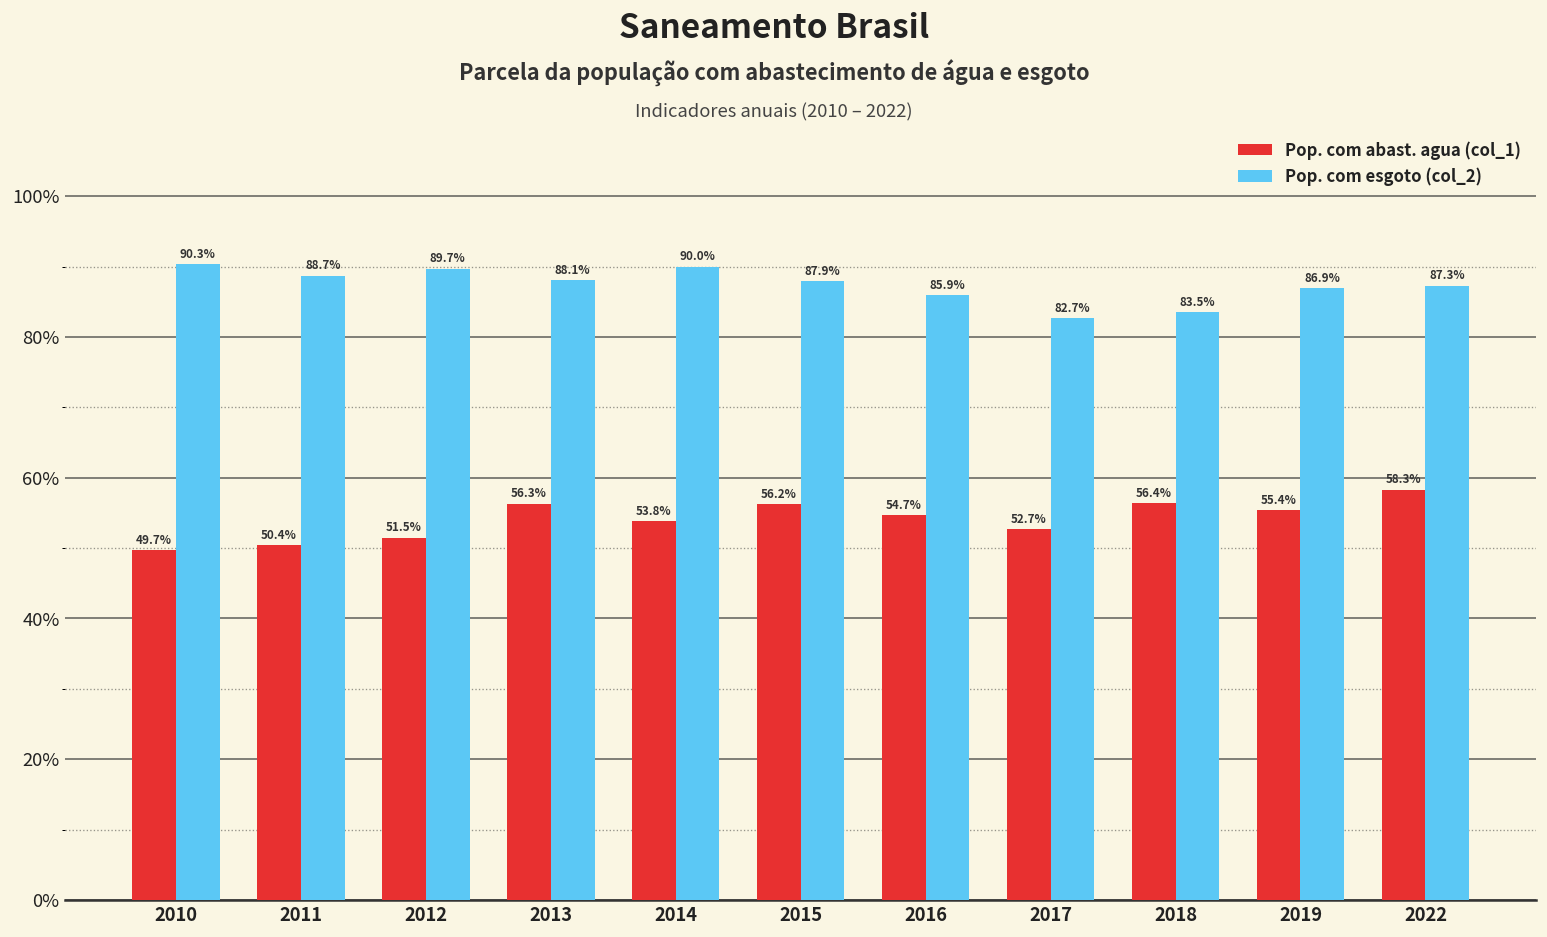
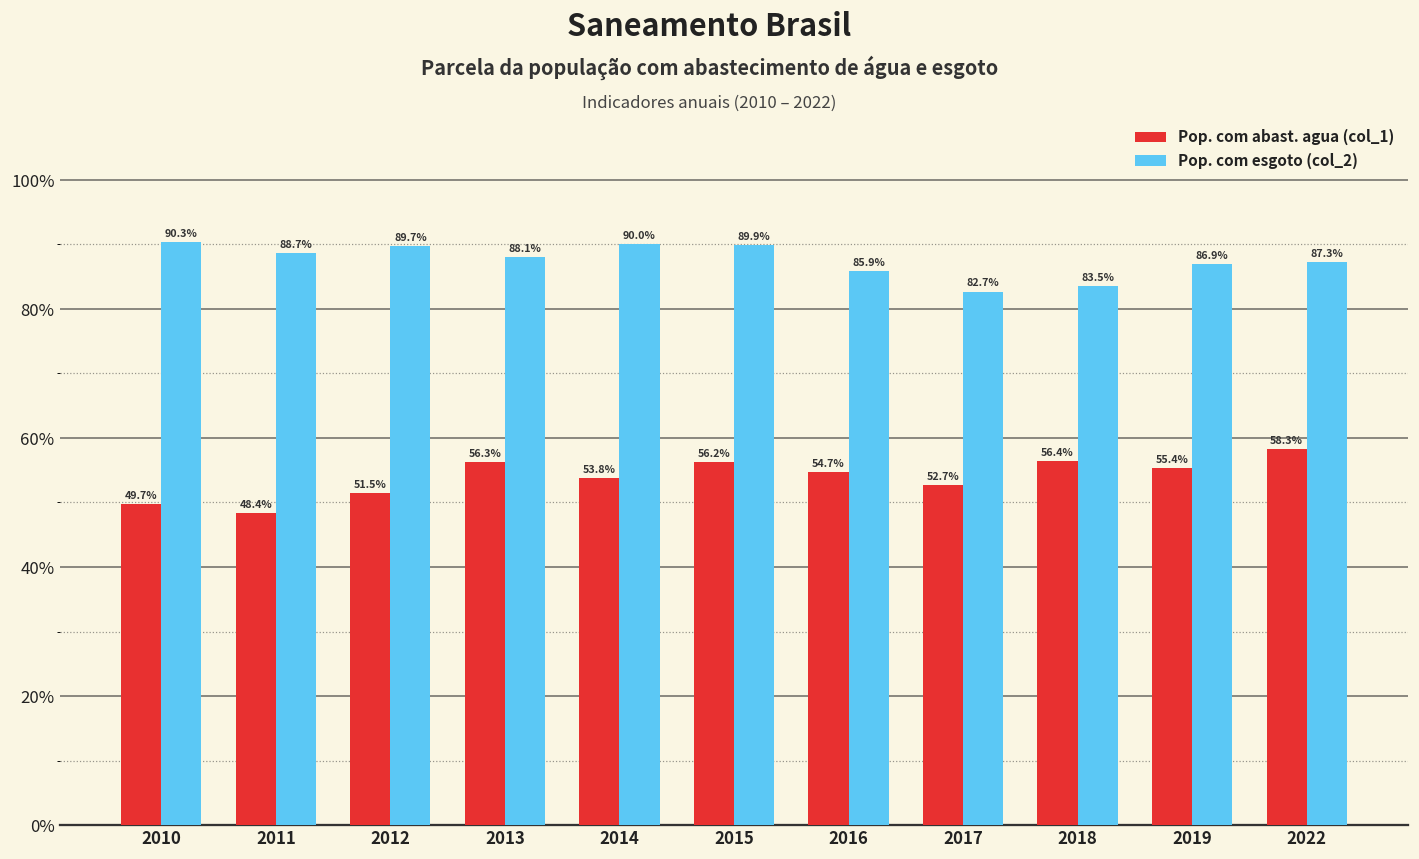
Pop. com abast. agua (col_1), 2011: 50.4% -> 48.4%
Pop. com esgoto (col_2), 2015: 87.9% -> 89.9%
